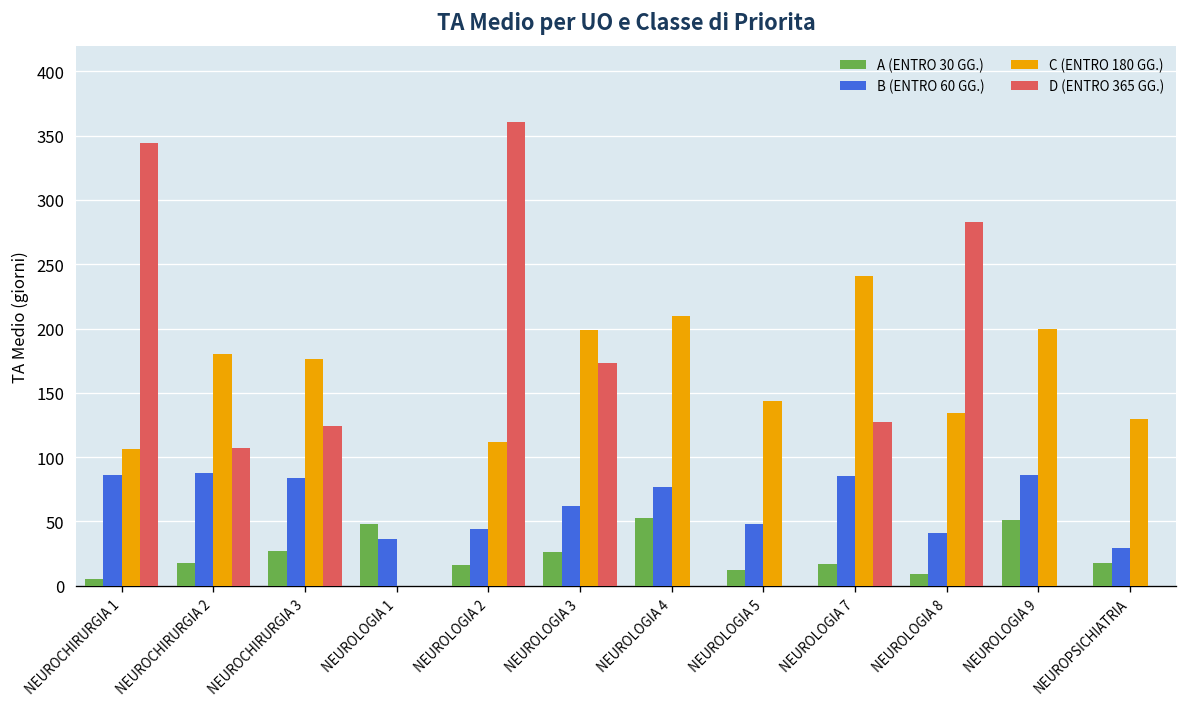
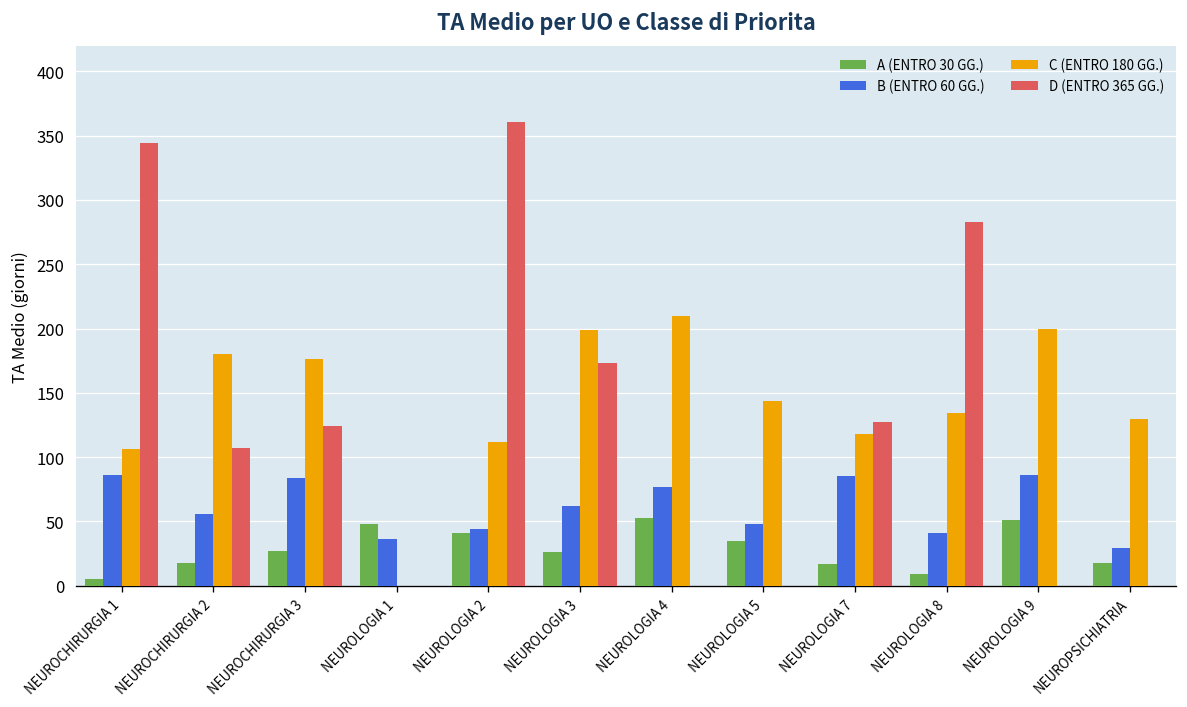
B (ENTRO 60 GG.), NEUROCHIRURGIA 2: 88 -> 56
A (ENTRO 30 GG.), NEUROLOGIA 2: 16 -> 41
A (ENTRO 30 GG.), NEUROLOGIA 5: 12 -> 35
C (ENTRO 180 GG.), NEUROLOGIA 7: 241 -> 118
